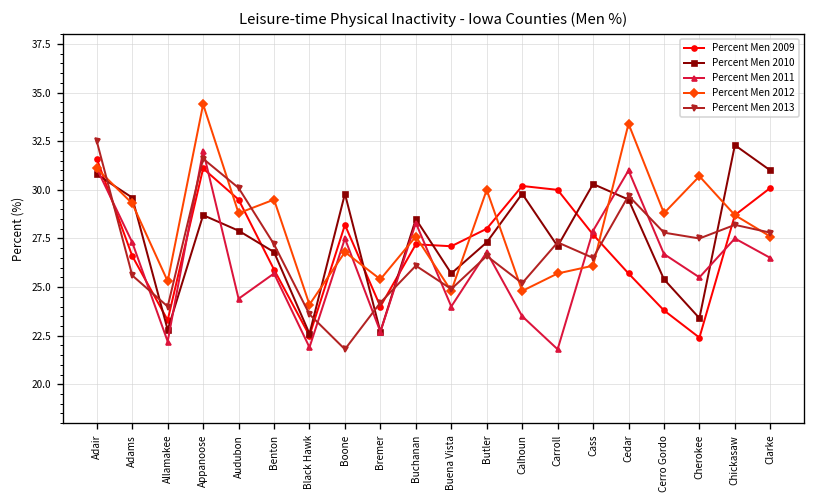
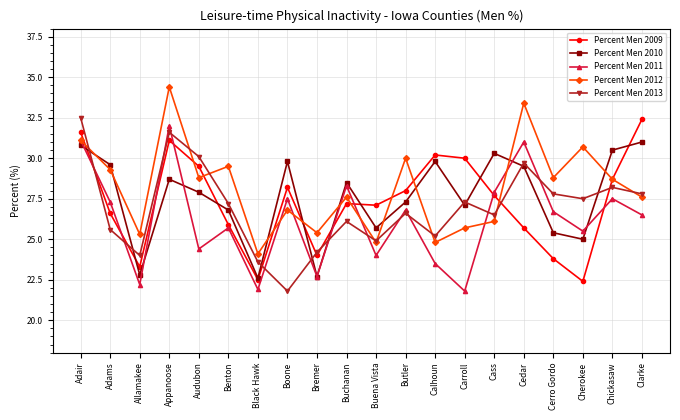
Percent Men 2010, Cherokee: 23.4 -> 25.0
Percent Men 2010, Chickasaw: 32.3 -> 30.5
Percent Men 2009, Clarke: 30.1 -> 32.4
